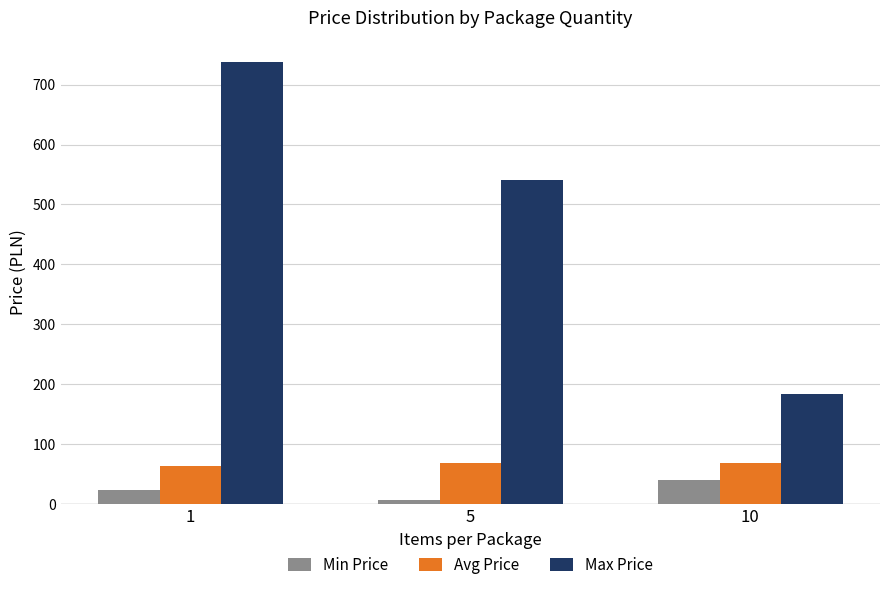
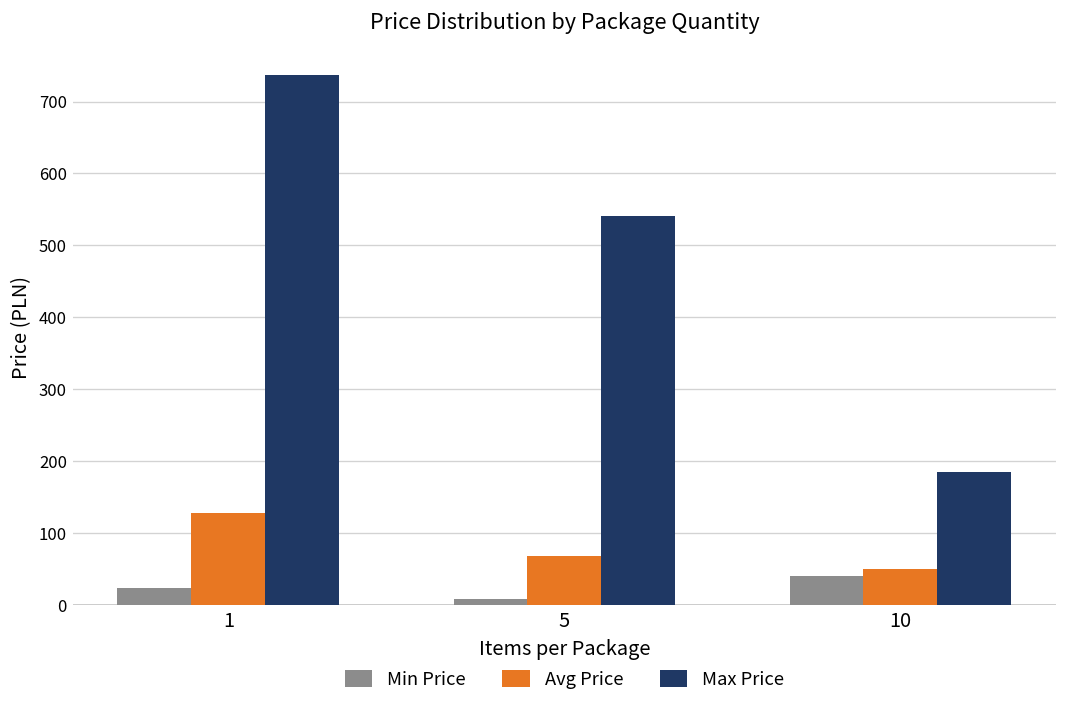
Avg Price, 1: 60 -> 130
Avg Price, 10: 70 -> 50
